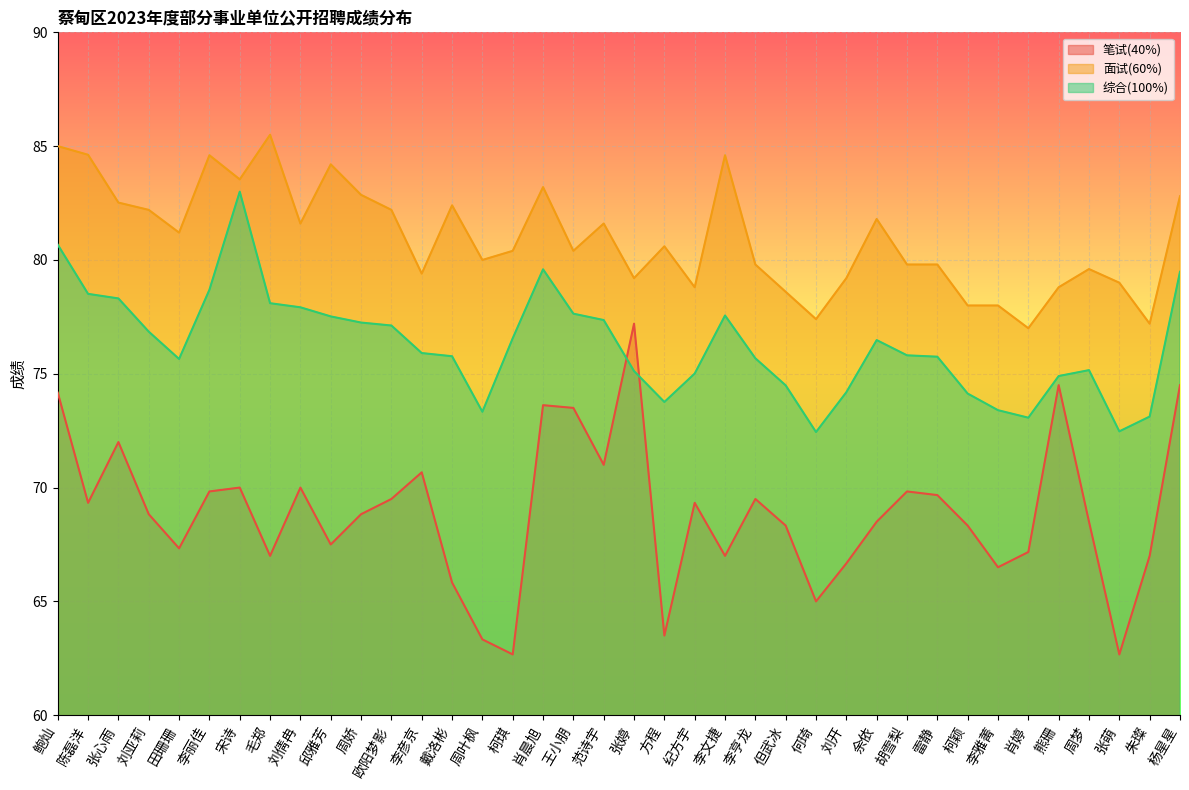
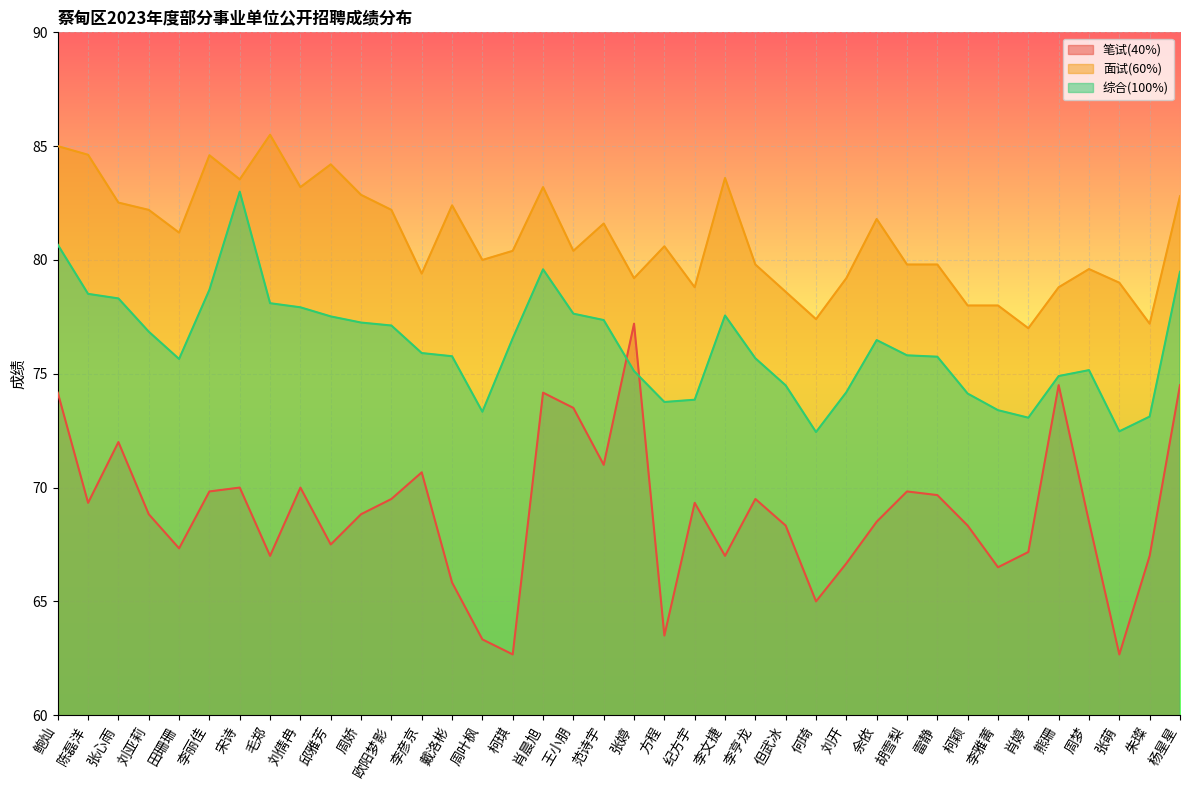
面试(60%), 刘倩冉: 81.6 -> 83.2
笔试(40%), 肖晨旭: 73.6 -> 74.2
综合(100%), 纪方宇: 75.0 -> 73.9
面试(60%), 李文捷: 84.6 -> 83.6
